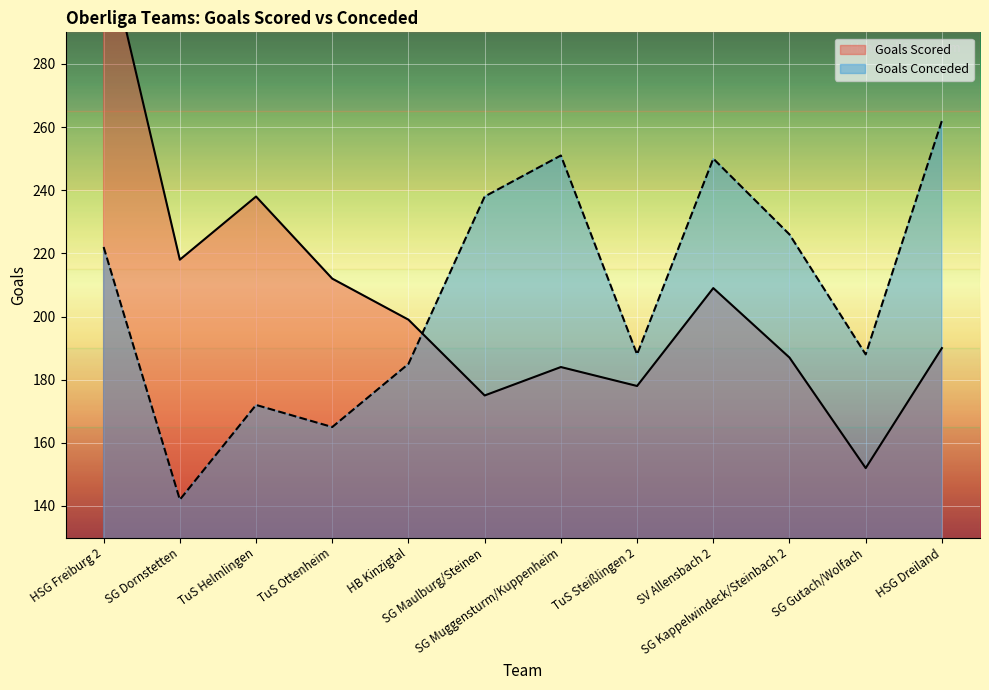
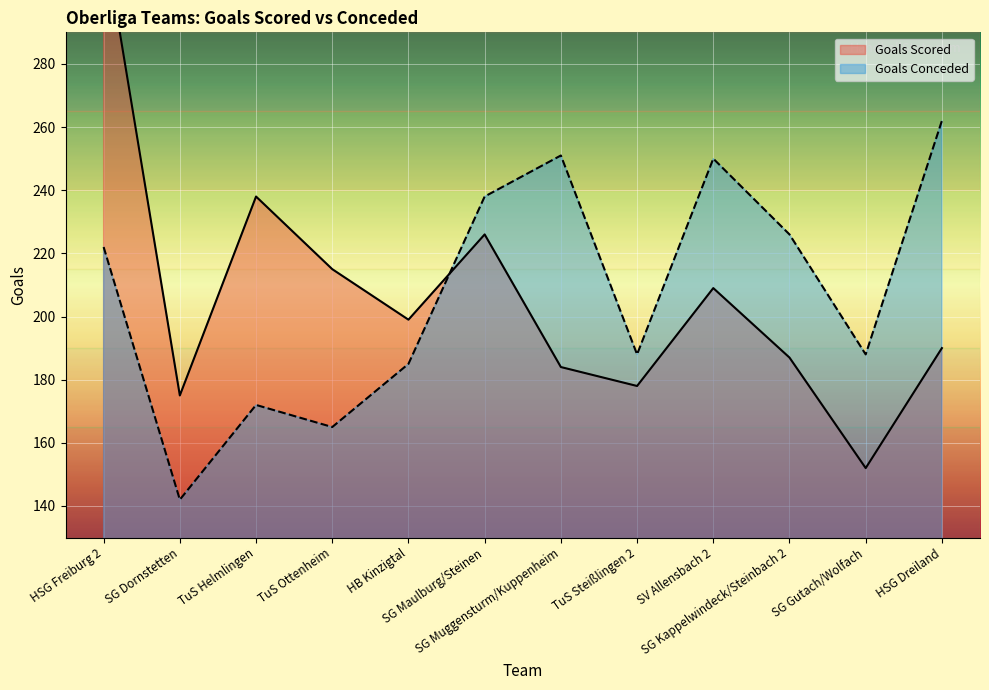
Goals Scored, SG Dornstetten: 218 -> 175
Goals Scored, TuS Ottenheim: 212 -> 215
Goals Scored, SG Maulburg/Steinen: 175 -> 226
